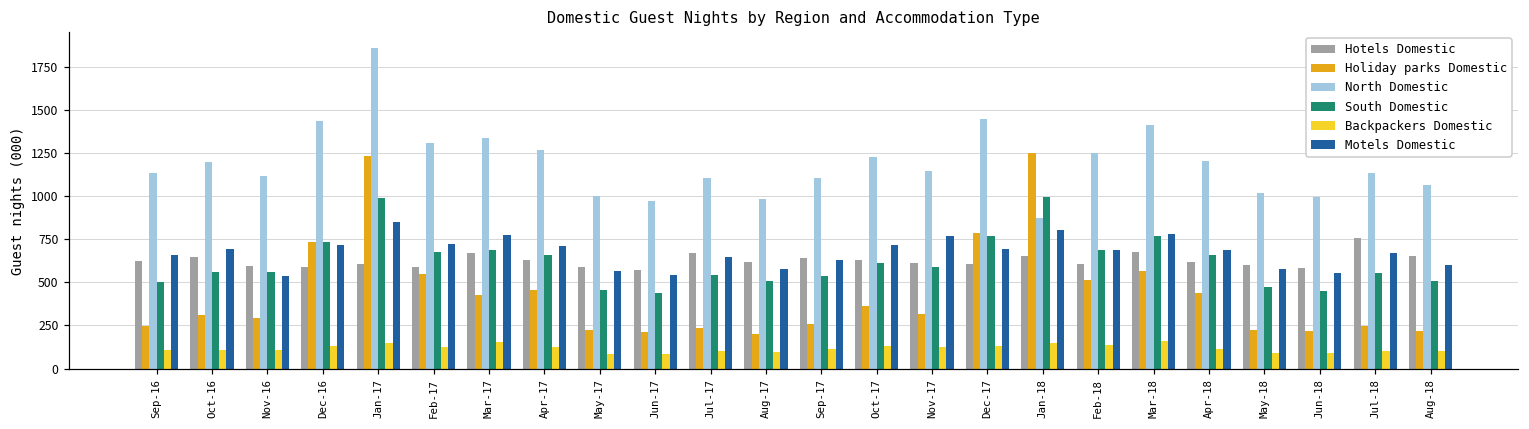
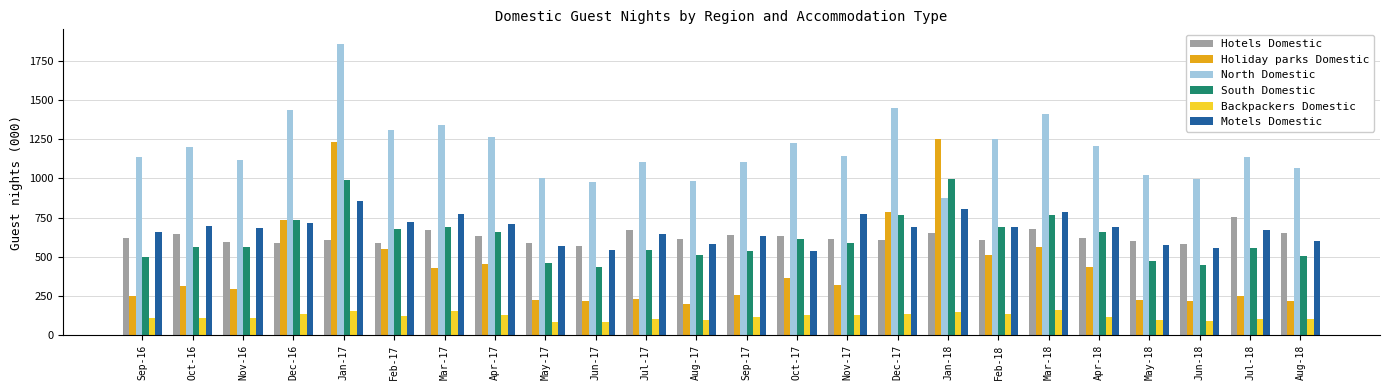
Motels Domestic, Nov-16: 540 -> 680
Motels Domestic, Oct-17: 720 -> 540
